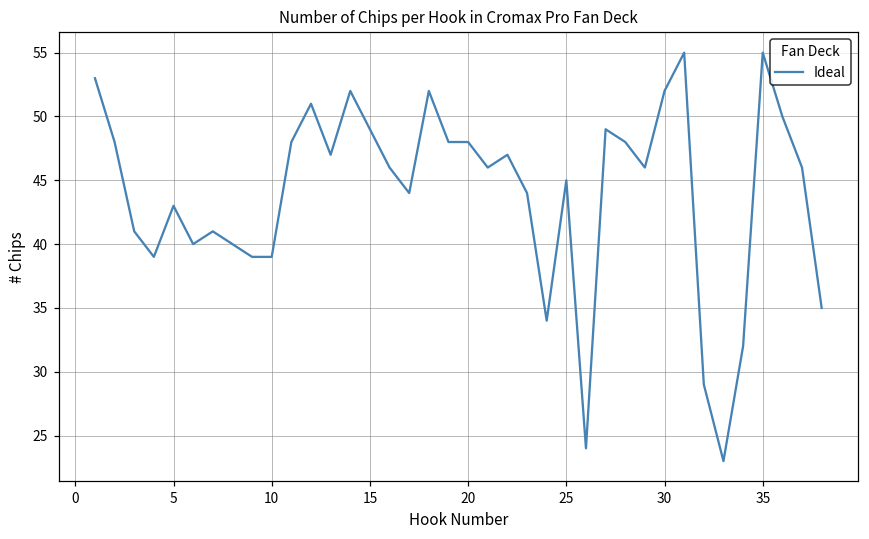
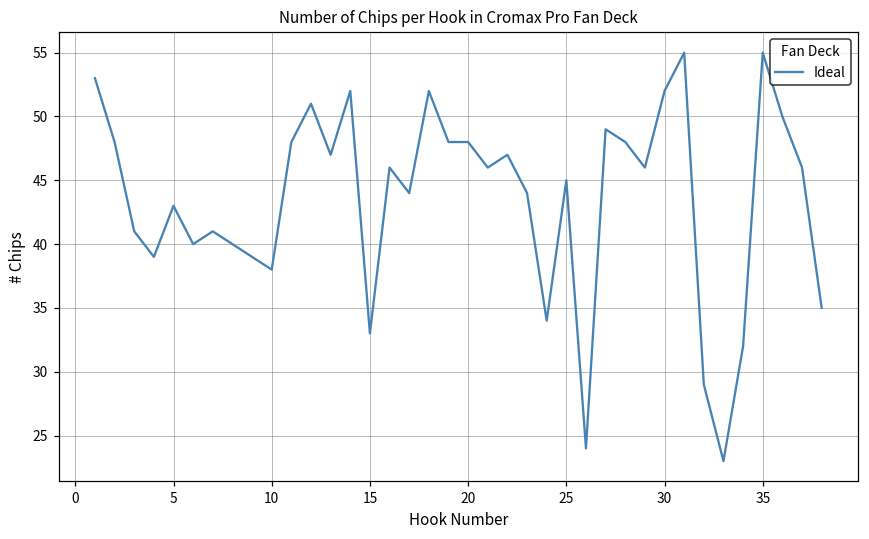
10: 39 -> 38
15: 49 -> 33
